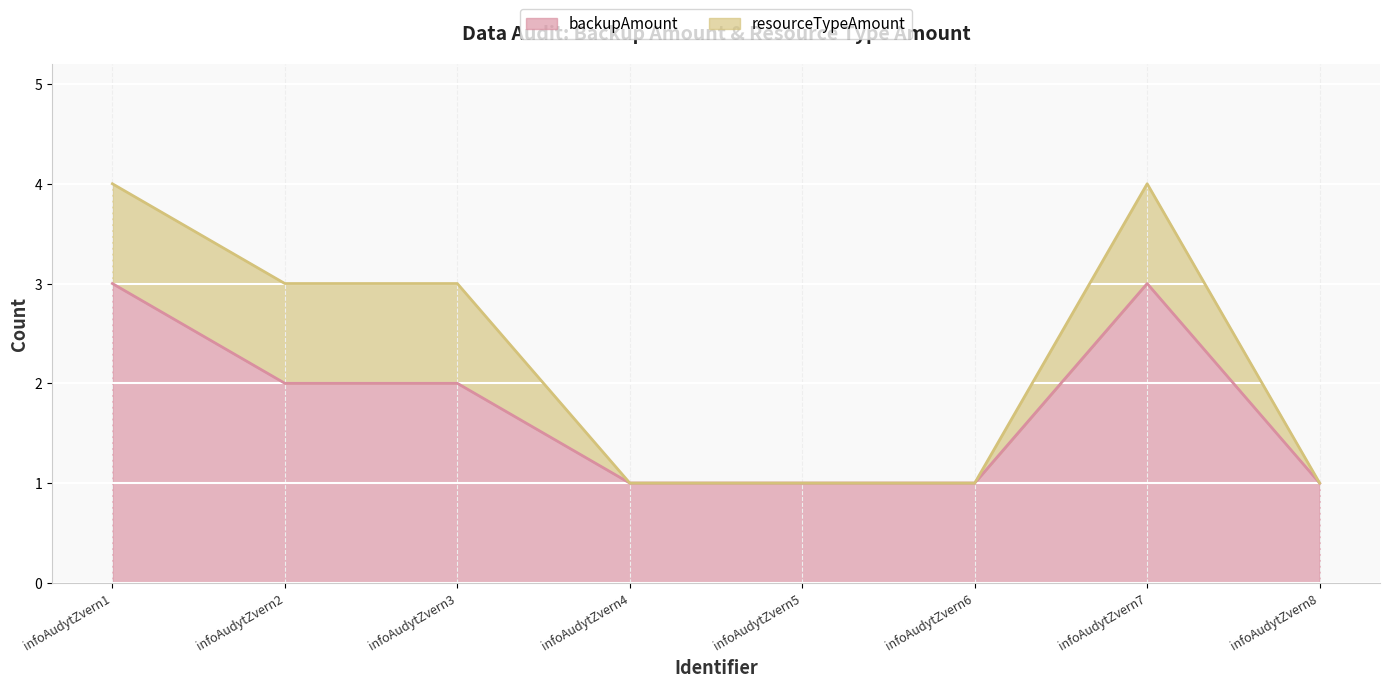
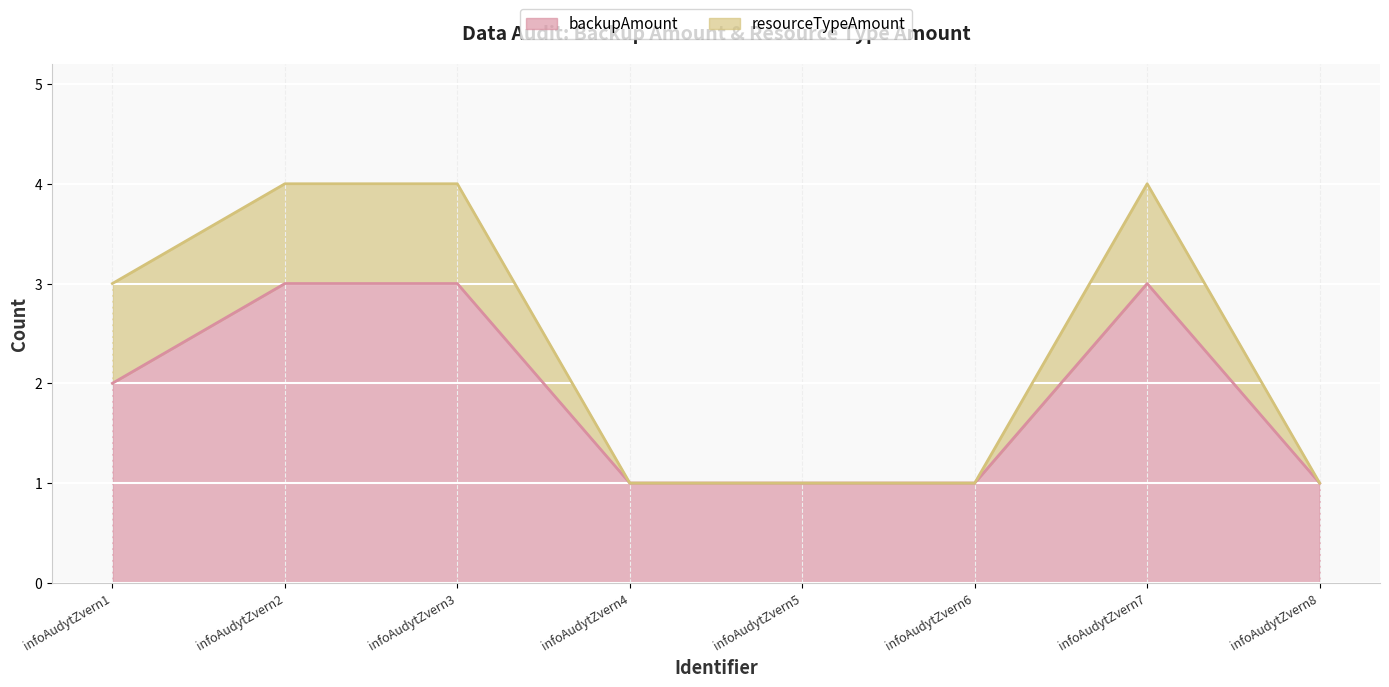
backupAmount, infoAudytZvern1: 3 -> 2
backupAmount, infoAudytZvern2: 2 -> 3
backupAmount, infoAudytZvern3: 2 -> 3
